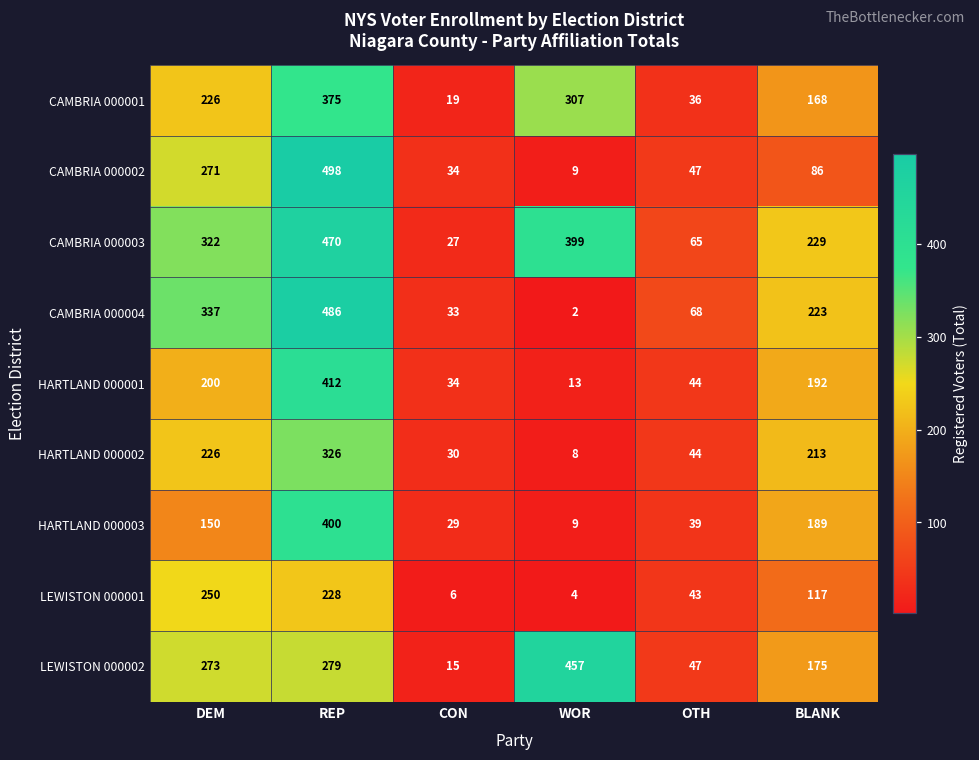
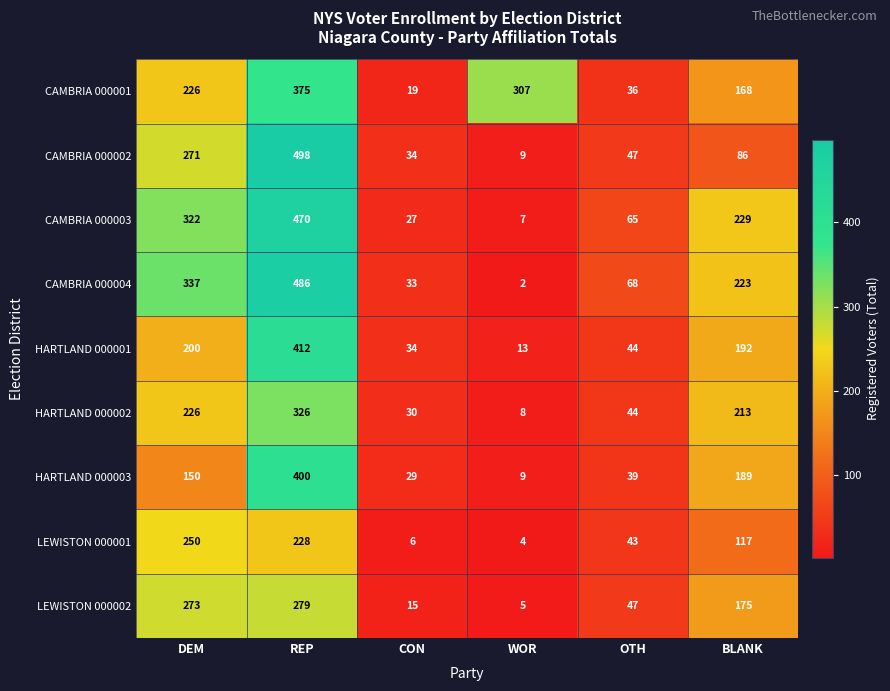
CAMBRIA 000003, WOR: 399 -> 7
LEWISTON 000002, WOR: 457 -> 5
